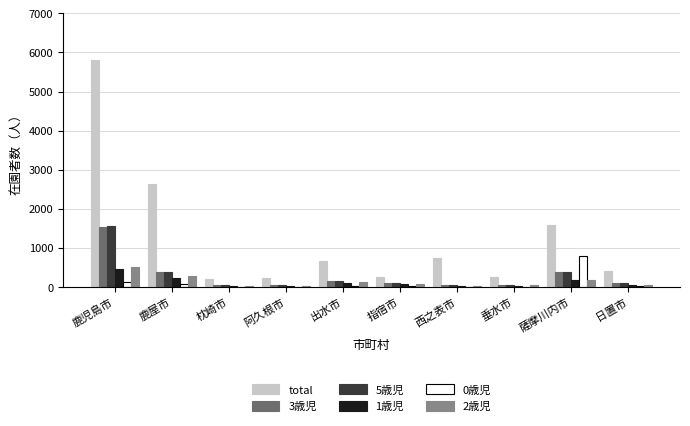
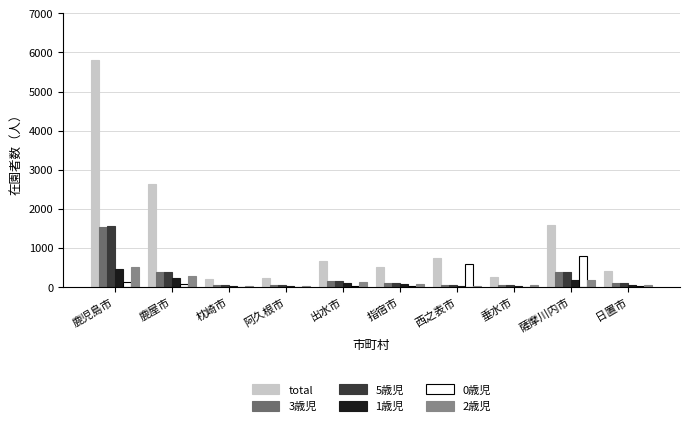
total, 指宿市: 200 -> 500
0歳児, 西之表市: 0 -> 600
